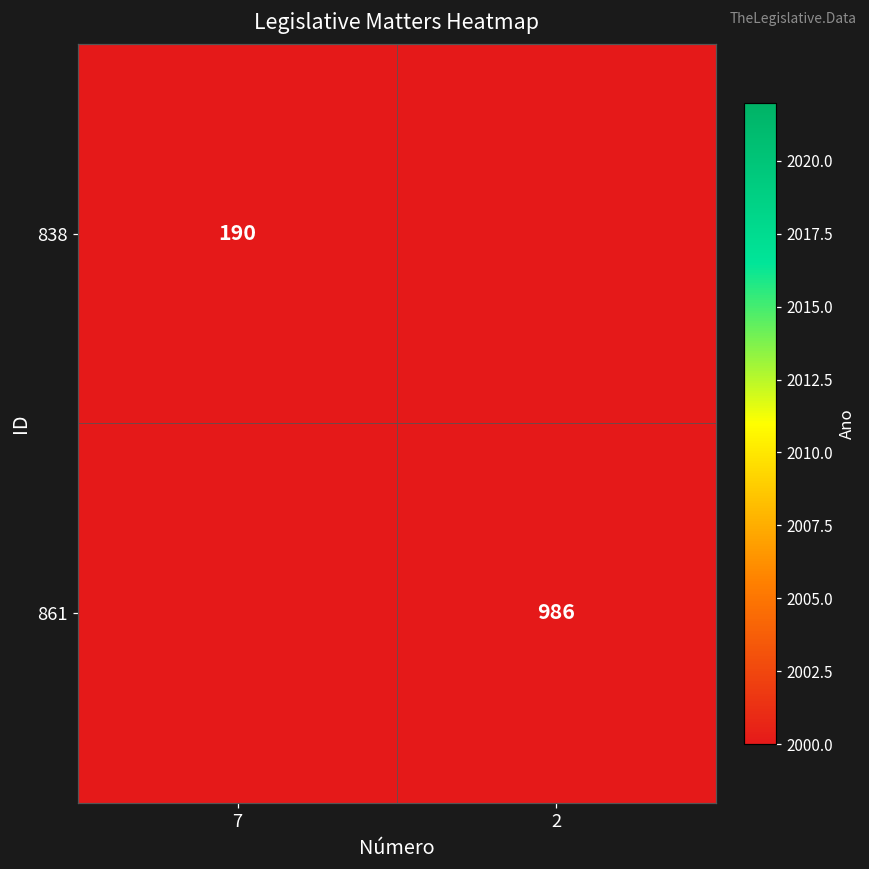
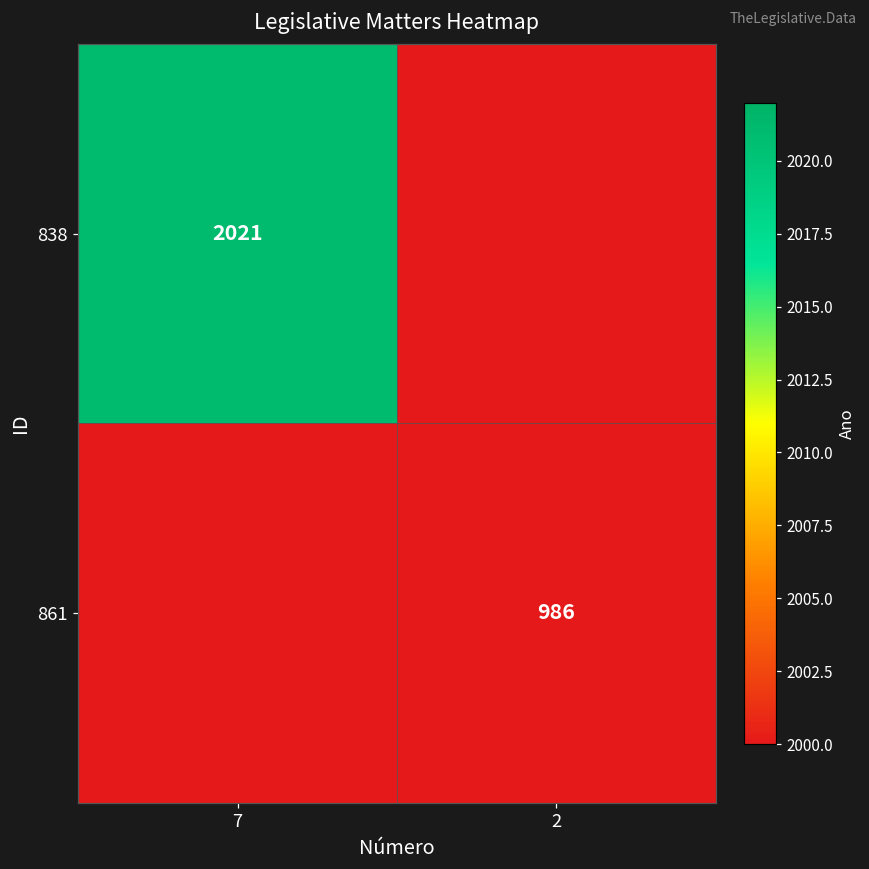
838, 7: 190 -> 2021
